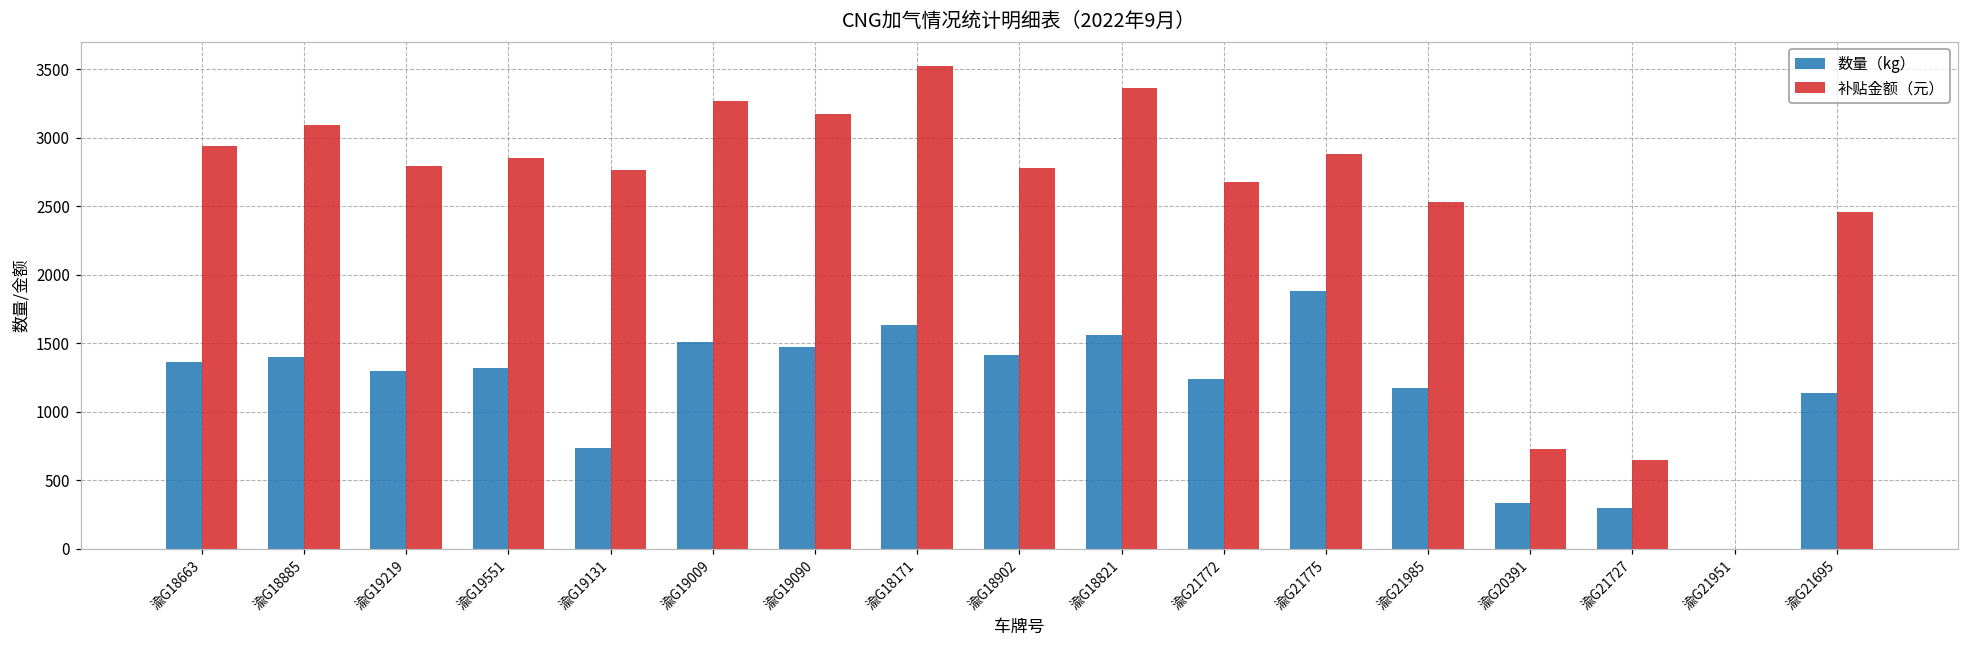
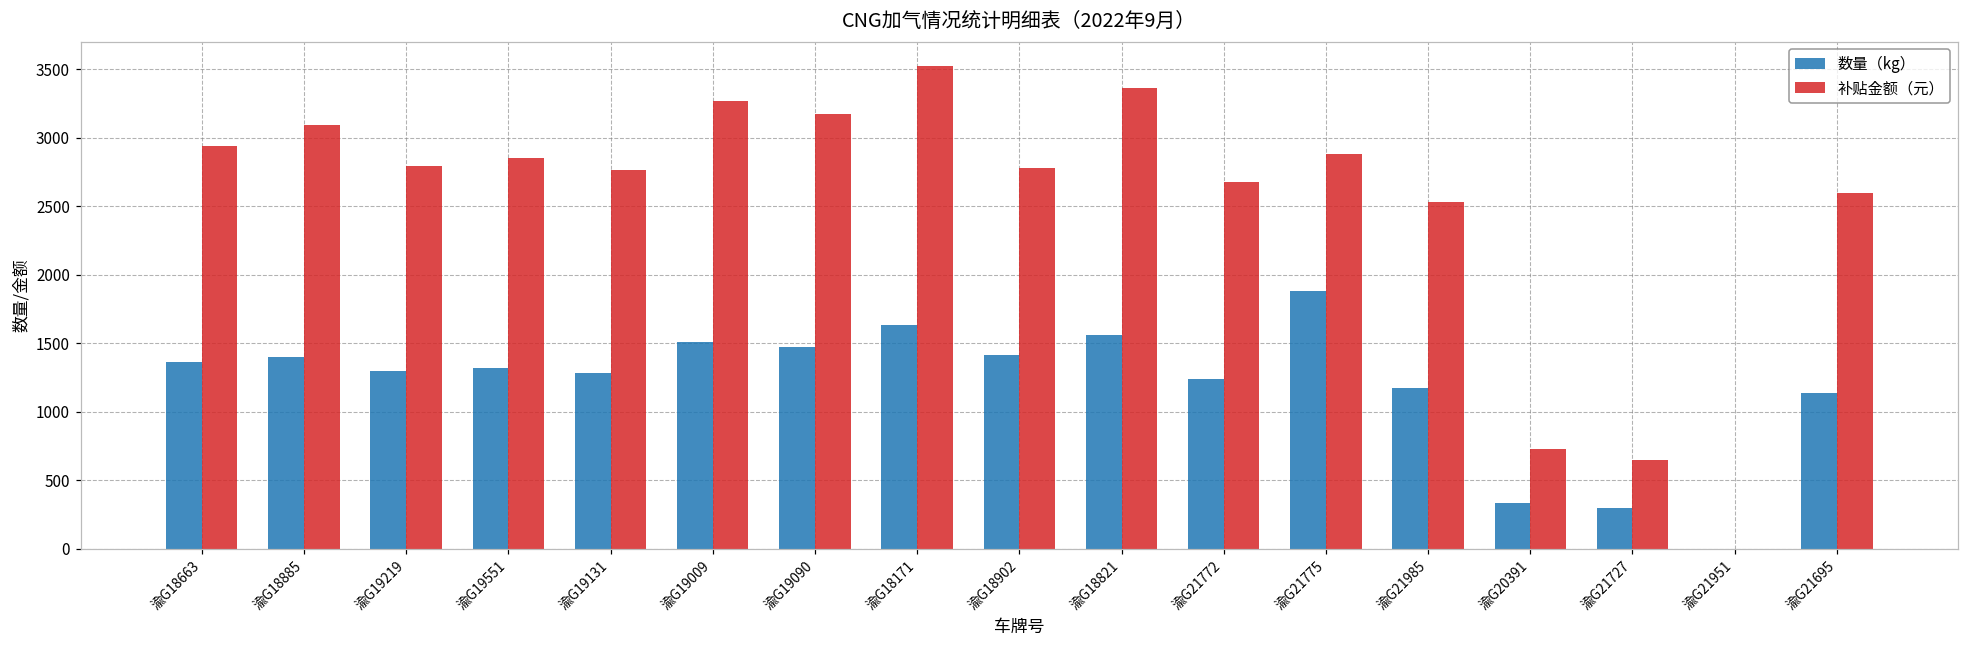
数量（kg）, 渝G19131: 730 -> 1280
补贴金额（元）, 渝G21695: 2460 -> 2600
